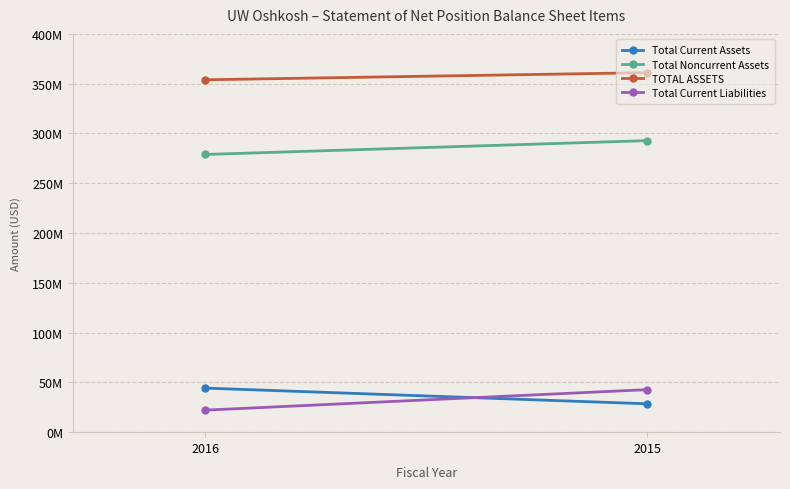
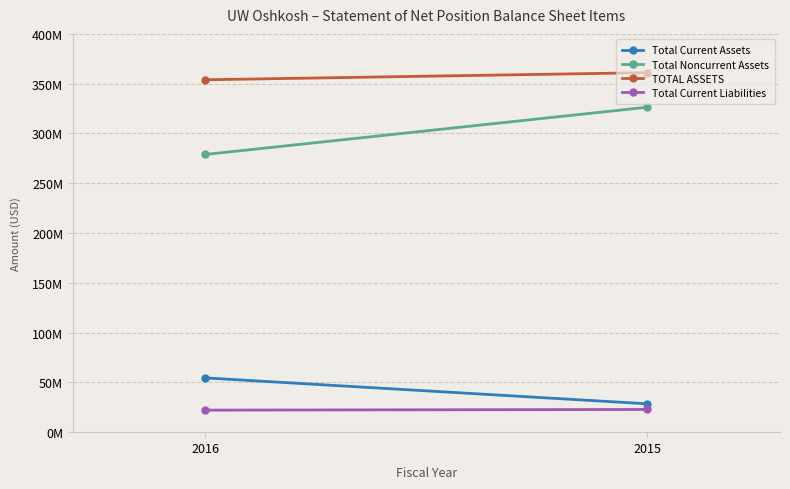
Total Current Assets, 2016: 40000000 -> 50000000
Total Noncurrent Assets, 2015: 290000000 -> 330000000
Total Current Liabilities, 2015: 40000000 -> 20000000
